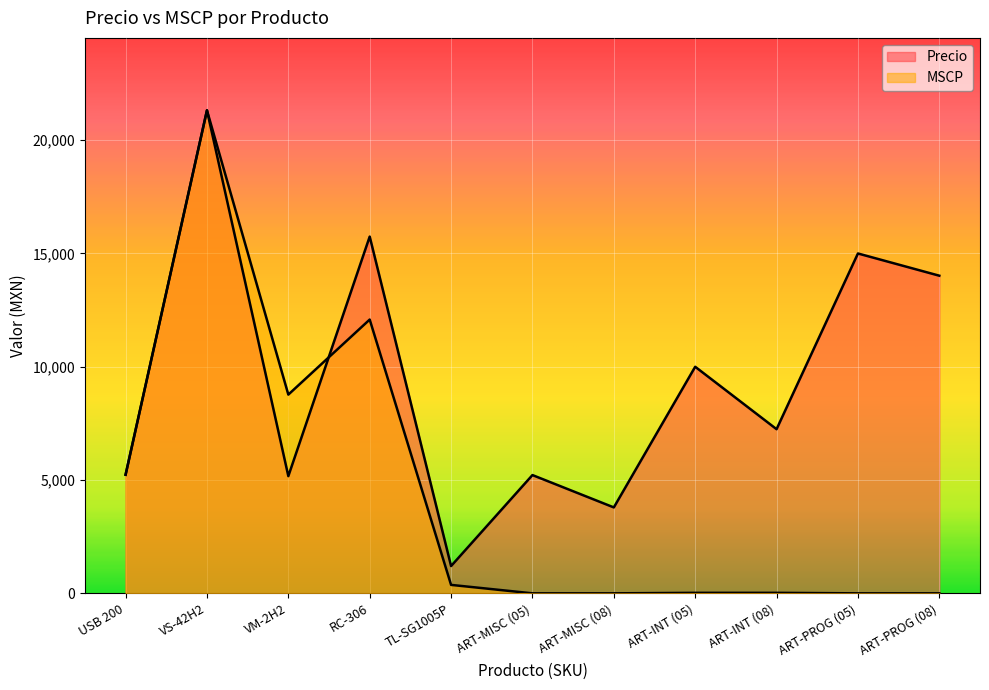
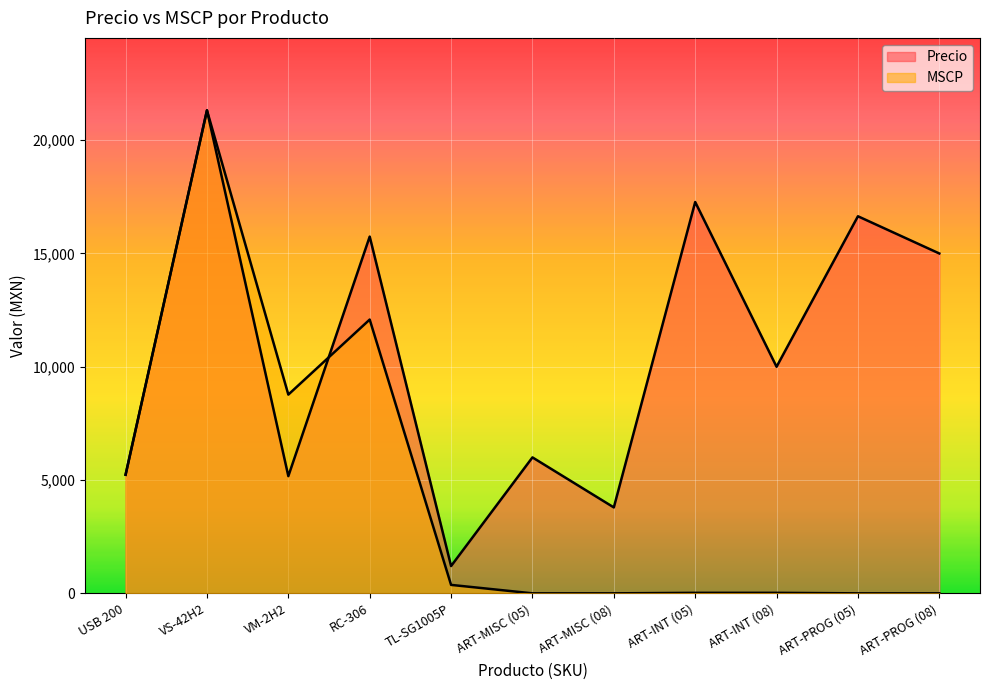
Precio, ART-MISC (05): 5,200 -> 6,000
Precio, ART-INT (05): 10,000 -> 17,300
Precio, ART-INT (08): 7,200 -> 10,000
Precio, ART-PROG (05): 15,000 -> 16,600
Precio, ART-PROG (08): 14,000 -> 15,000
